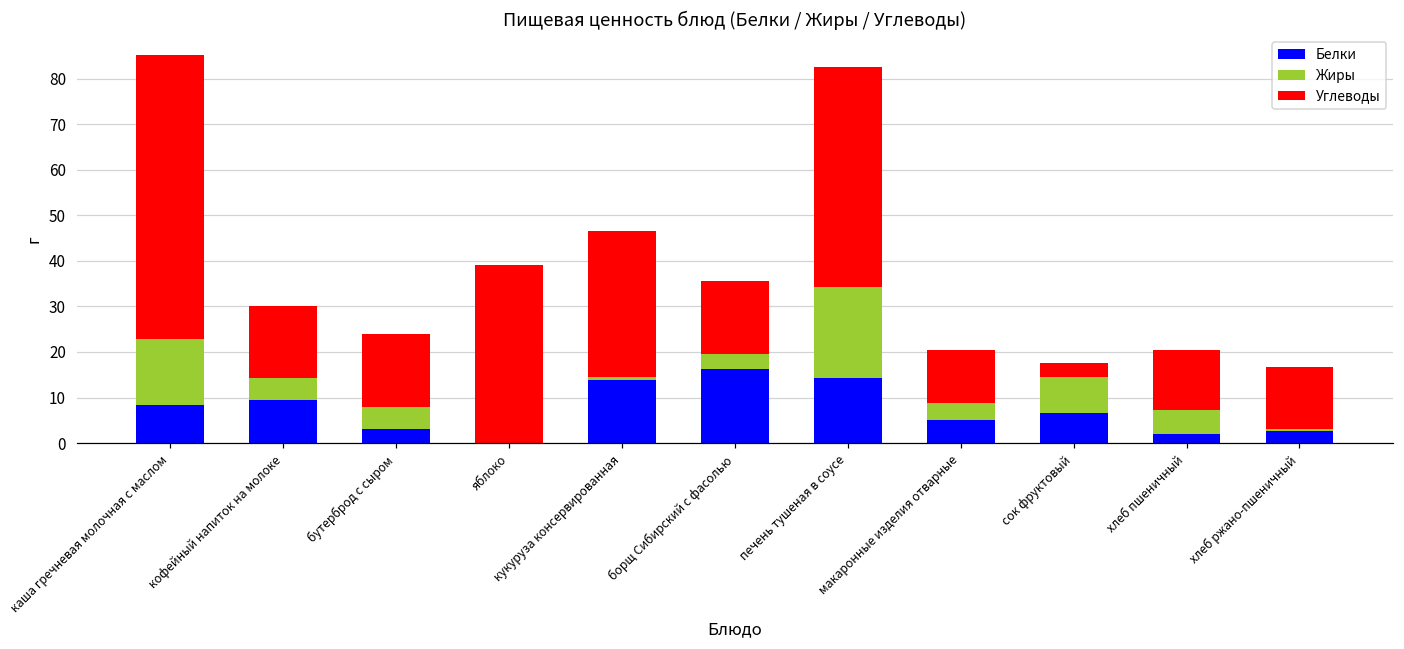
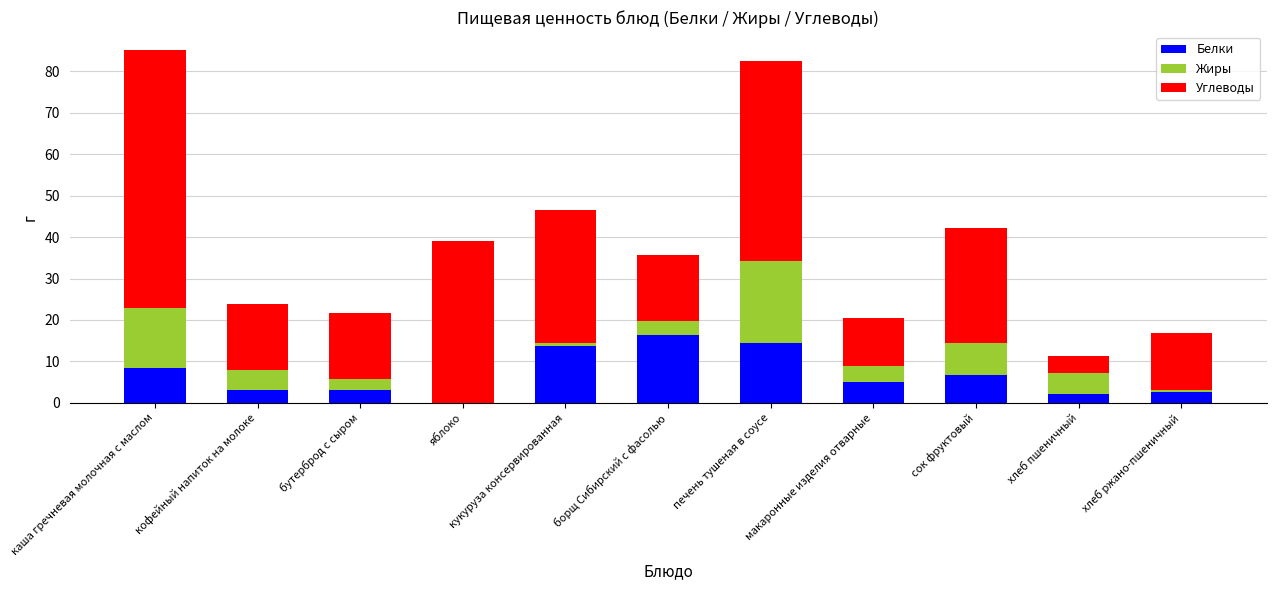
Белки, кофейный напиток на молоке: 9 -> 3
Жиры, бутерброд с сыром: 5 -> 3
Углеводы, сок фруктовый: 3 -> 28
Углеводы, хлеб пшеничный: 13 -> 4
